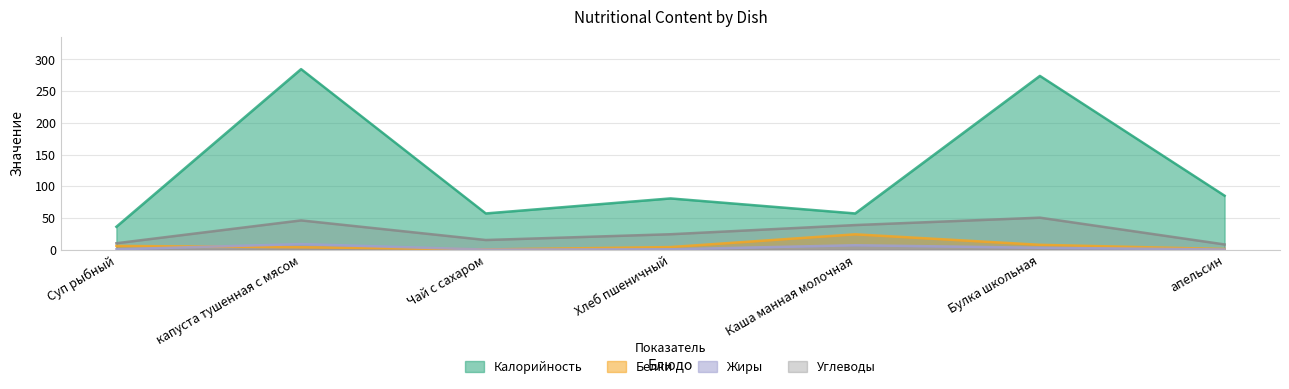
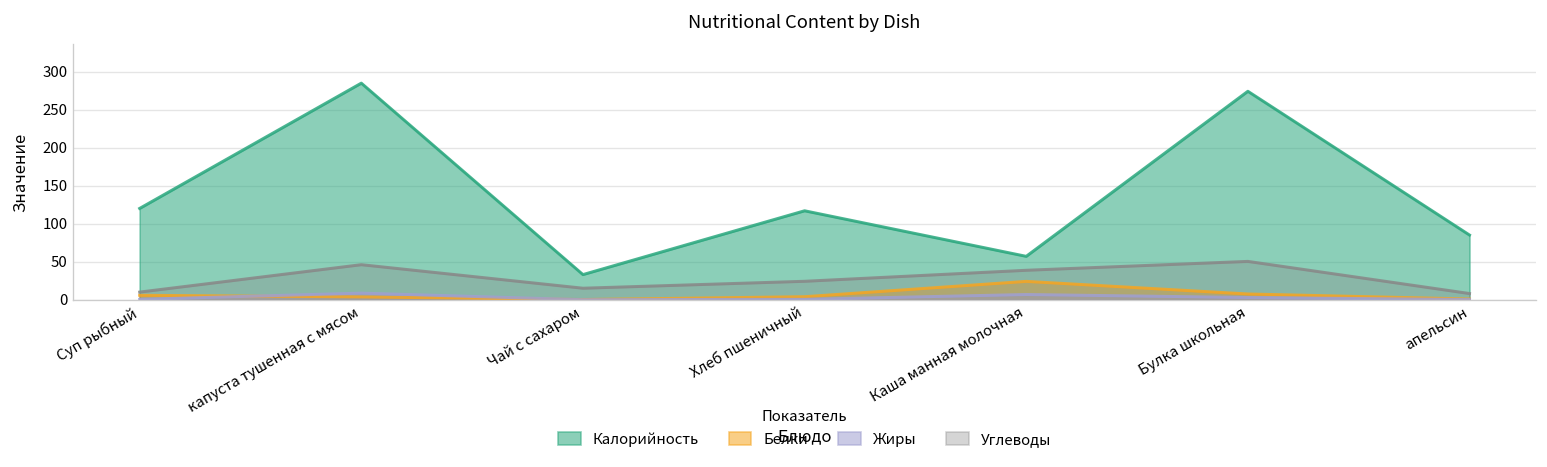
Калорийность, Суп рыбный: 40 -> 120
Калорийность, Чай с сахаром: 60 -> 30
Калорийность, Хлеб пшеничный: 80 -> 120
